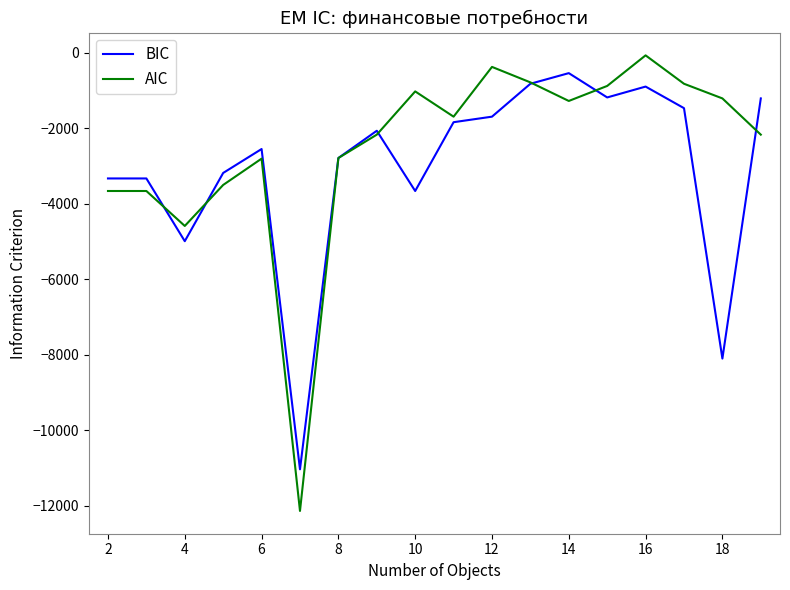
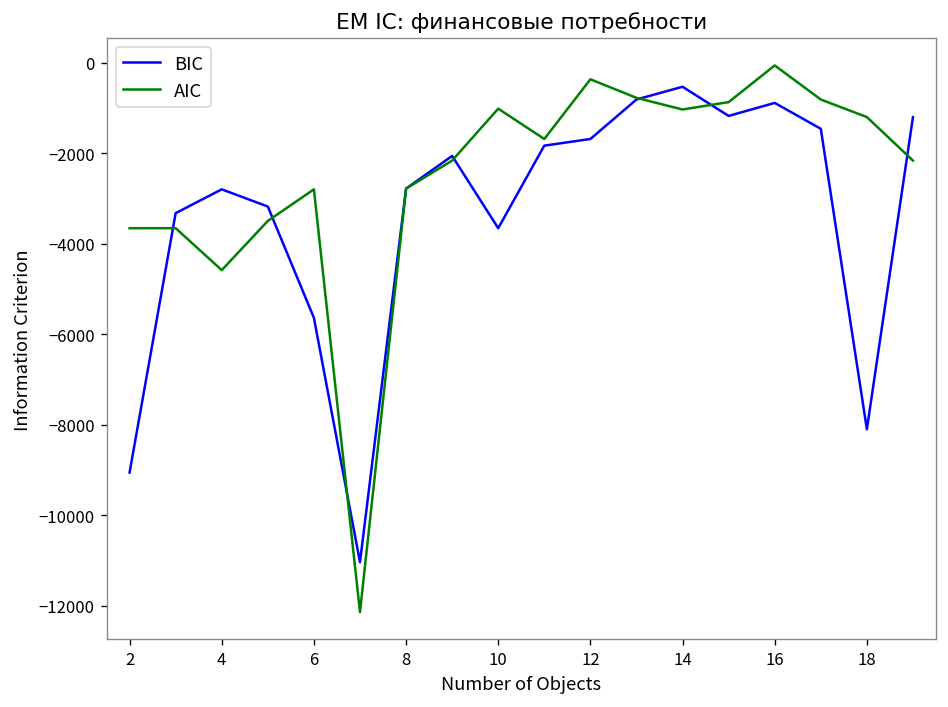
BIC, 2: -3300 -> -9100
BIC, 4: -5000 -> -2800
BIC, 6: -2500 -> -5600
AIC, 14: -1300 -> -1000
